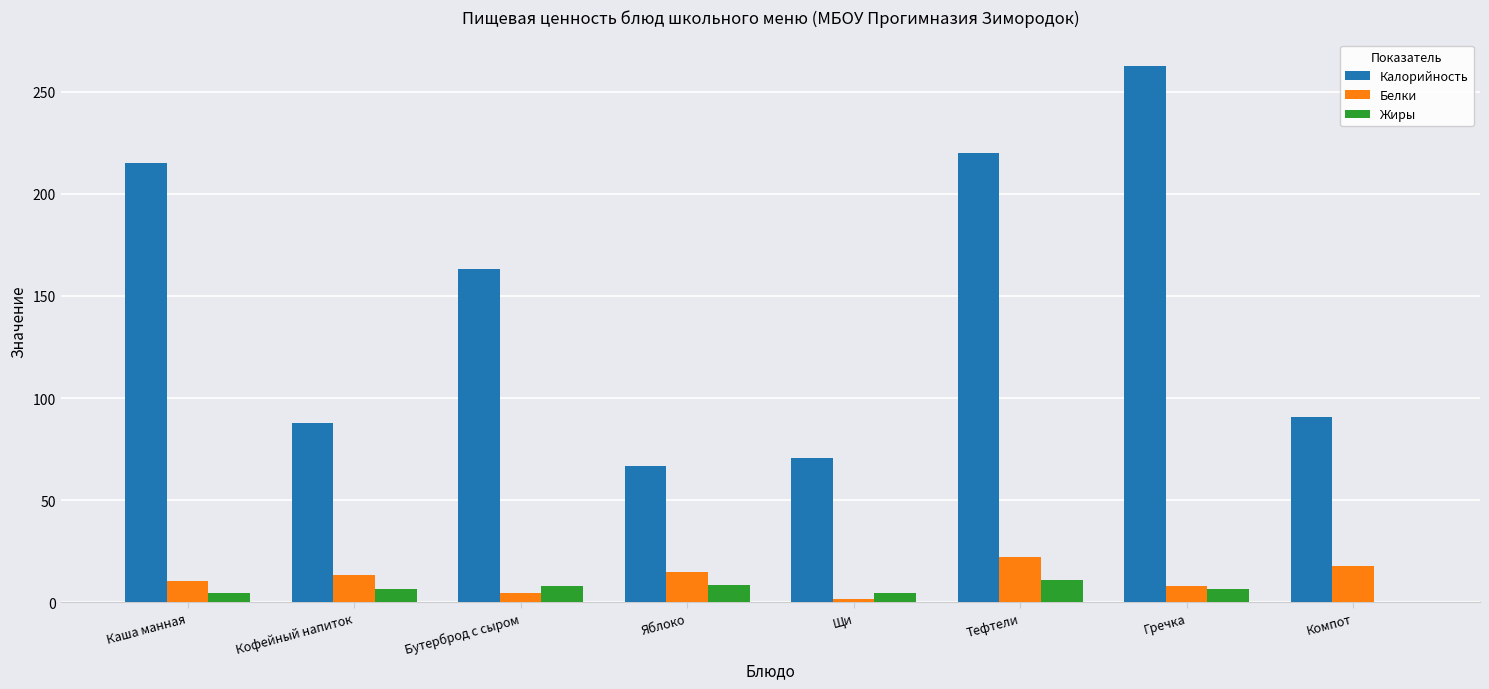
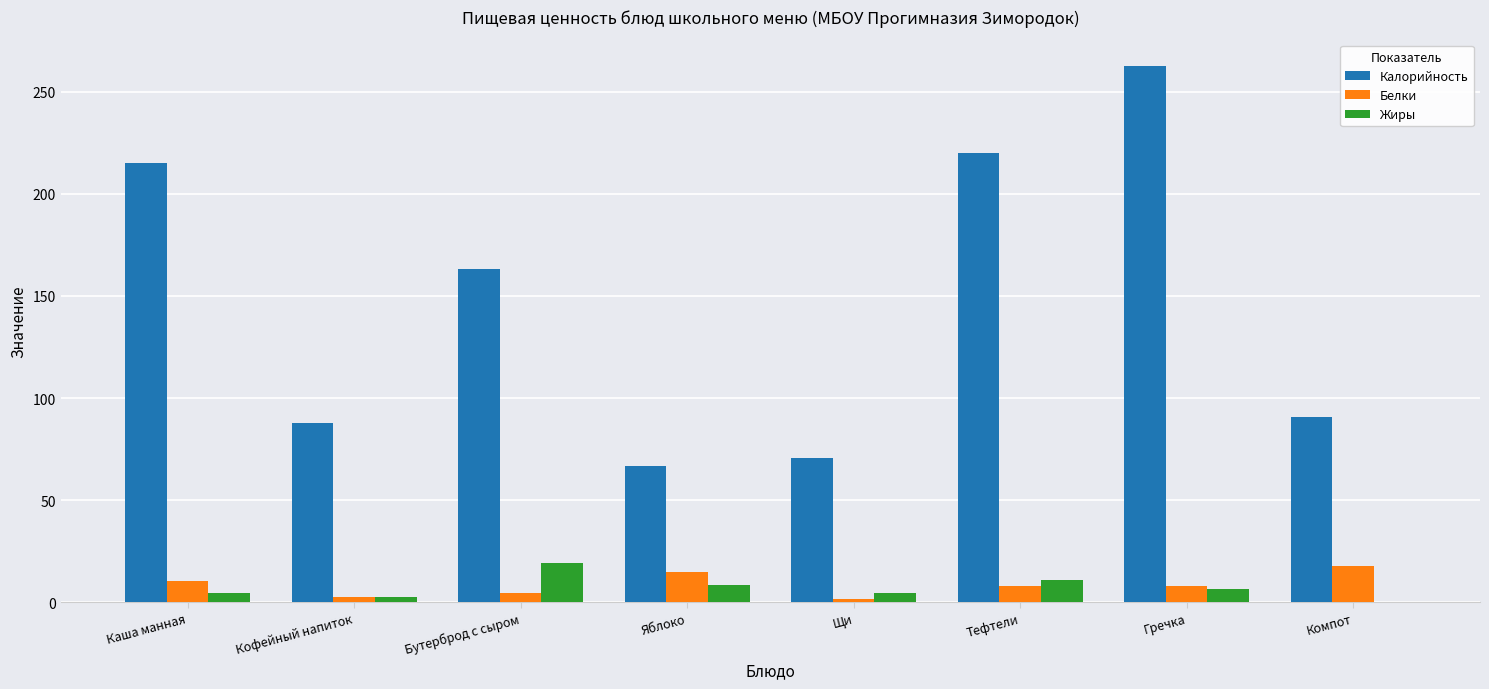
Белки, Кофейный напиток: 13 -> 3
Жиры, Кофейный напиток: 7 -> 3
Жиры, Бутерброд с сыром: 8 -> 19
Белки, Тефтели: 22 -> 8
